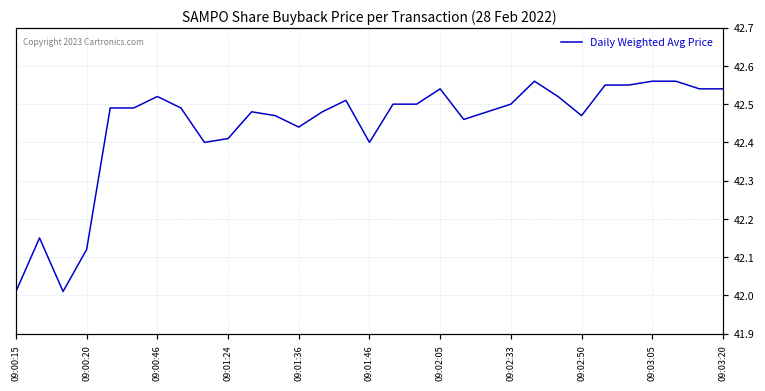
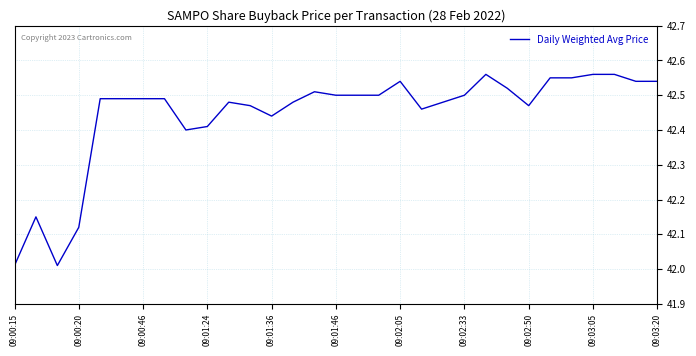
09:00:46: 42.52 -> 42.49
09:01:46: 42.4 -> 42.5
